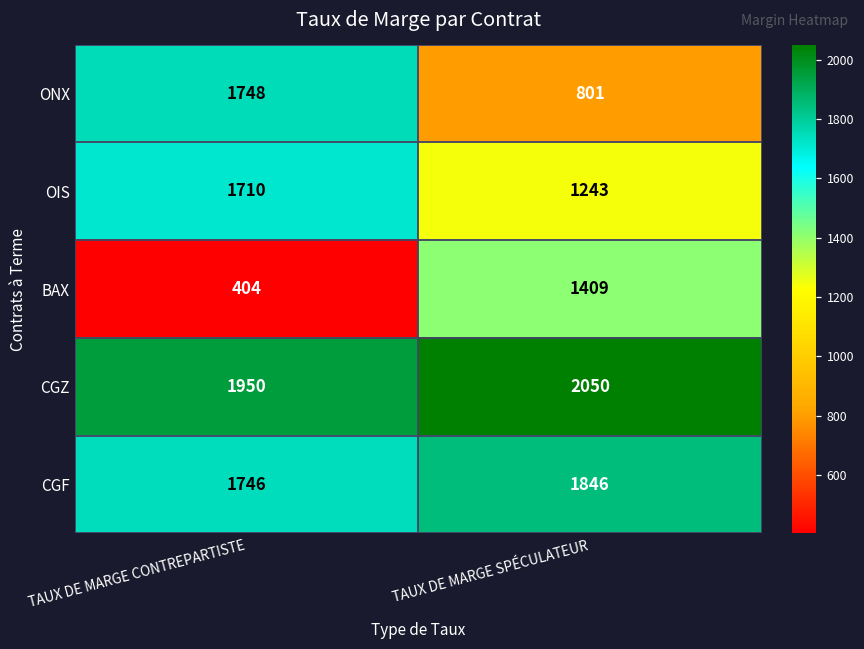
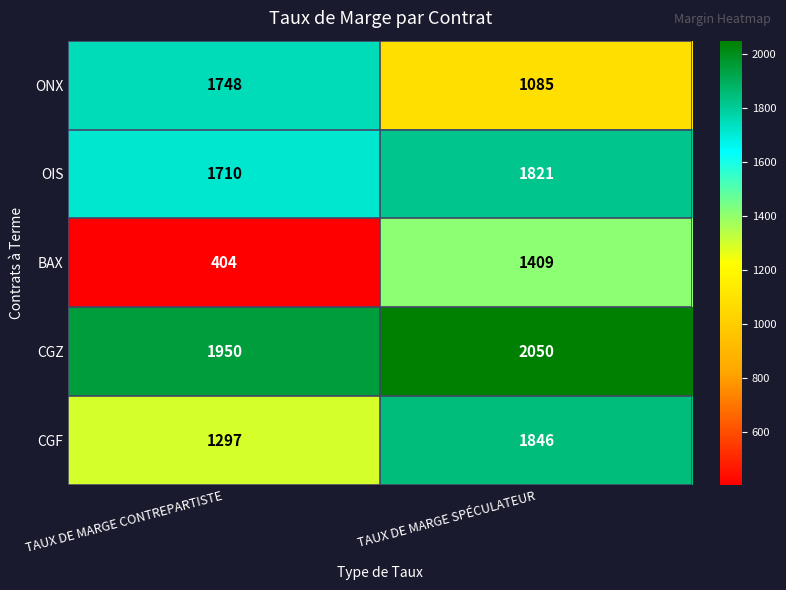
ONX, TAUX DE MARGE SPÉCULATEUR: 801 -> 1085
OIS, TAUX DE MARGE SPÉCULATEUR: 1243 -> 1821
CGF, TAUX DE MARGE CONTREPARTISTE: 1746 -> 1297
